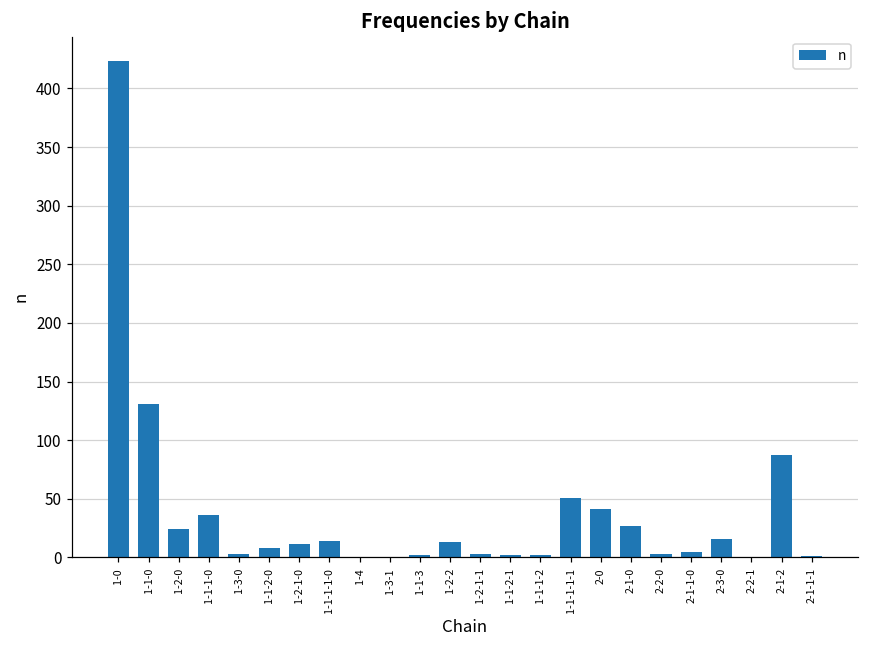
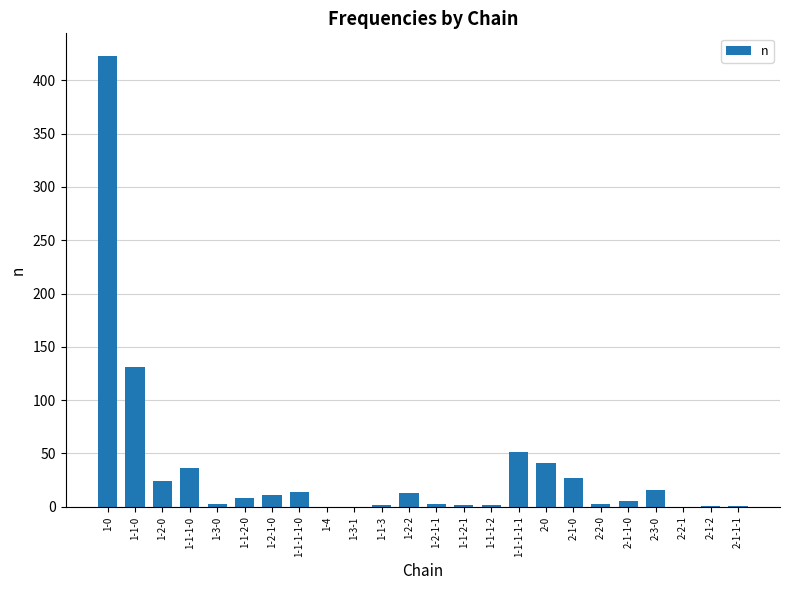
2-1-2: 87 -> 1
